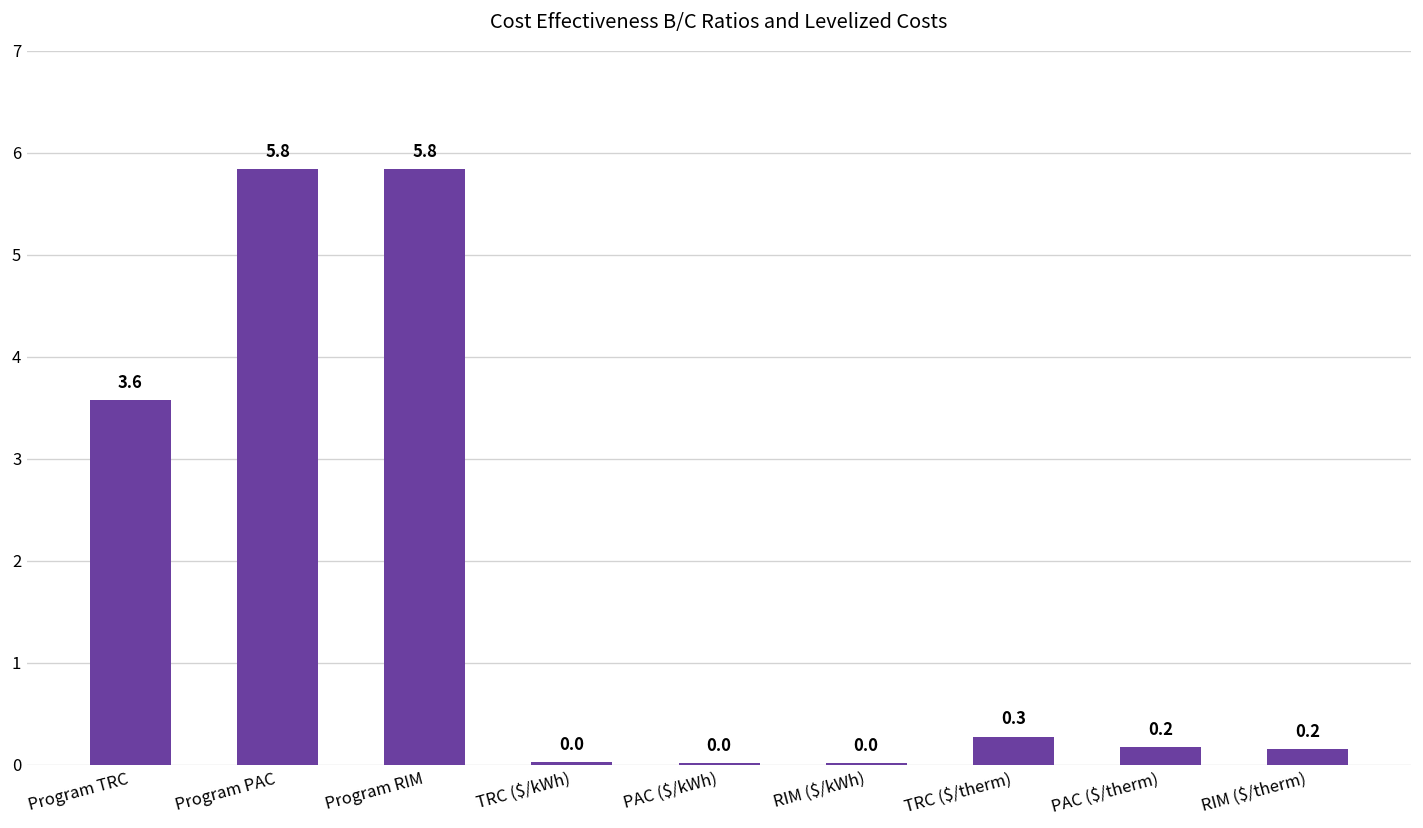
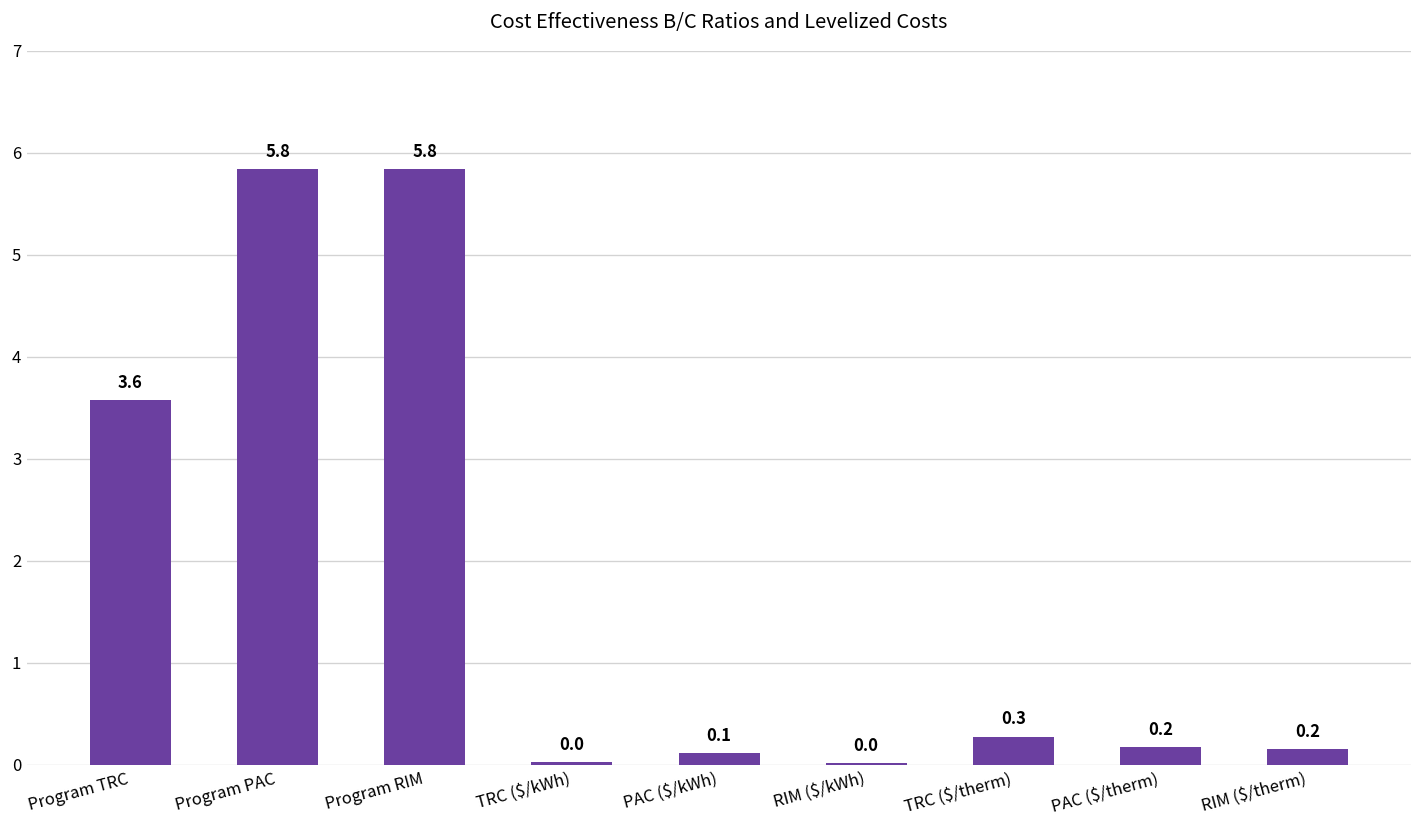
PAC ($/kWh): 0.0 -> 0.1
